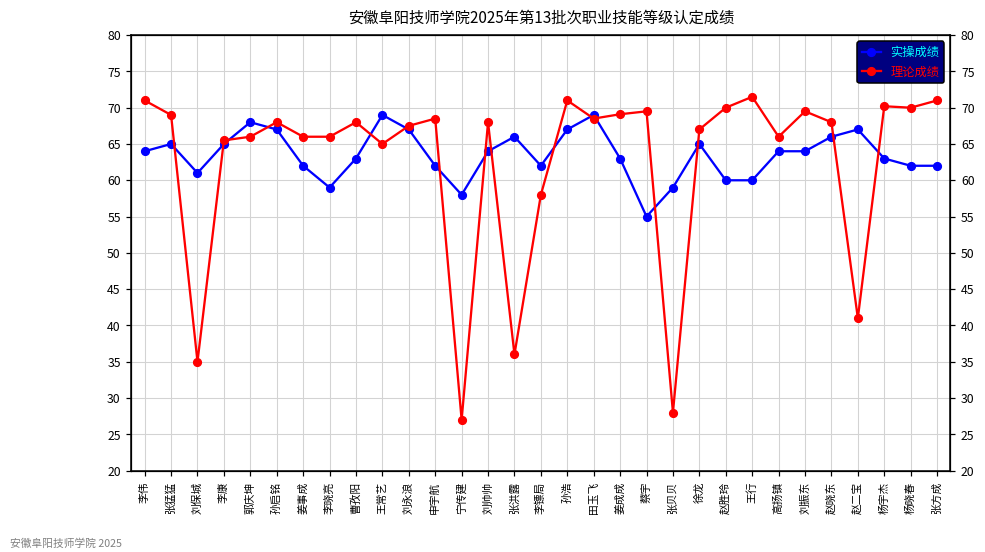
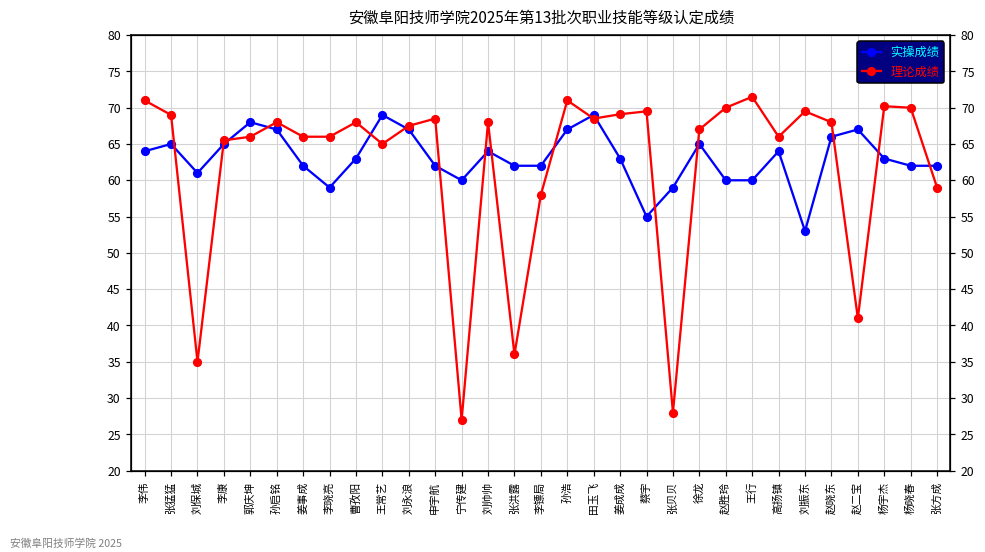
实操成绩, 宁传建: 58 -> 60
实操成绩, 张洪露: 66 -> 62
实操成绩, 刘振东: 64 -> 53
理论成绩, 张方成: 71 -> 59
